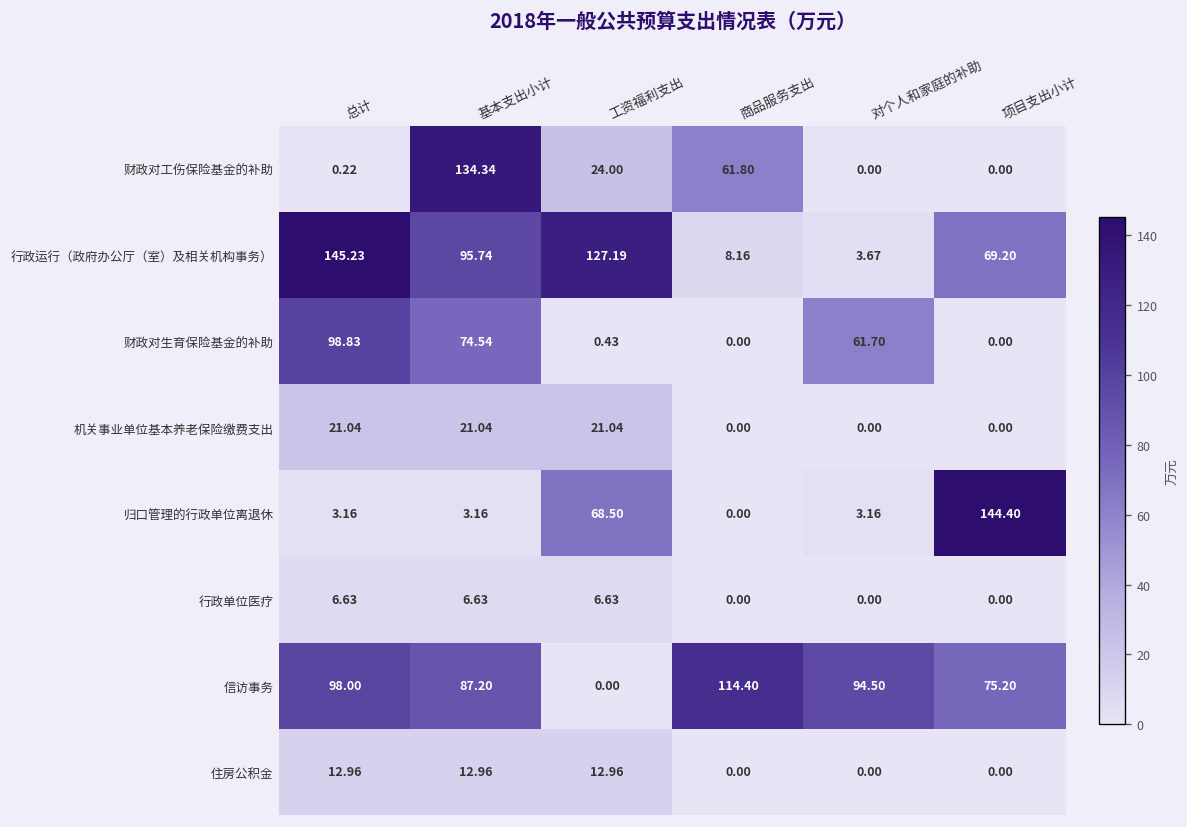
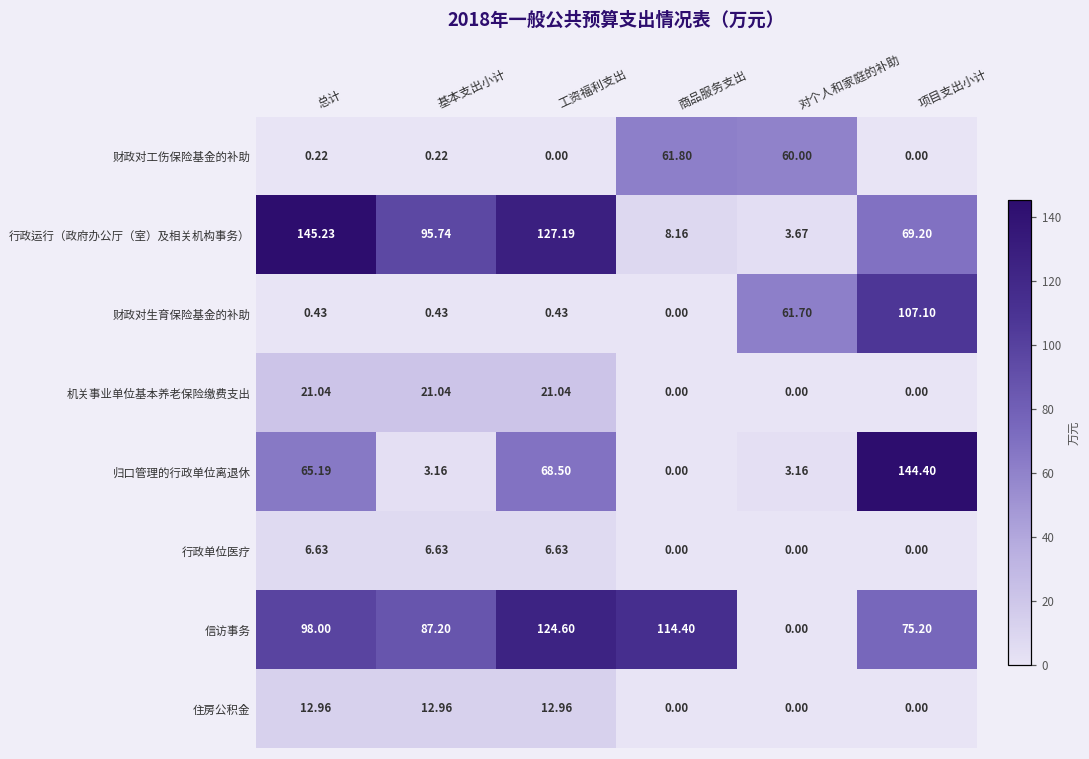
财政对工伤保险基金的补助, 基本支出小计: 134.34 -> 0.22
财政对工伤保险基金的补助, 工资福利支出: 24.00 -> 0.00
财政对工伤保险基金的补助, 对个人和家庭的补助: 0.00 -> 60.00
财政对生育保险基金的补助, 总计: 98.83 -> 0.43
财政对生育保险基金的补助, 基本支出小计: 74.54 -> 0.43
财政对生育保险基金的补助, 项目支出小计: 0.00 -> 107.10
归口管理的行政单位离退休, 总计: 3.16 -> 65.19
信访事务, 工资福利支出: 0.00 -> 124.60
信访事务, 对个人和家庭的补助: 94.50 -> 0.00
